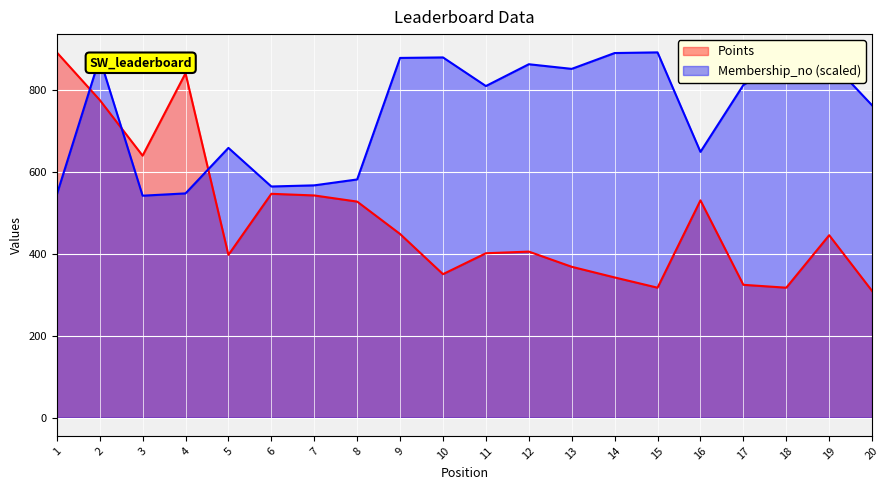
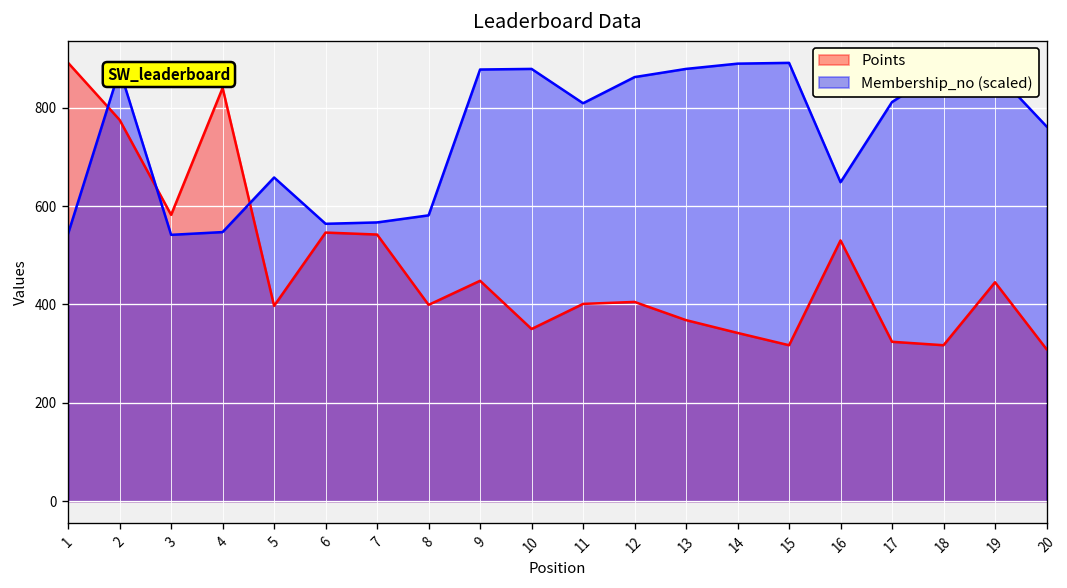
Points, 3: 640 -> 580
Points, 8: 530 -> 400
Membership_no (scaled), 13: 850 -> 880
